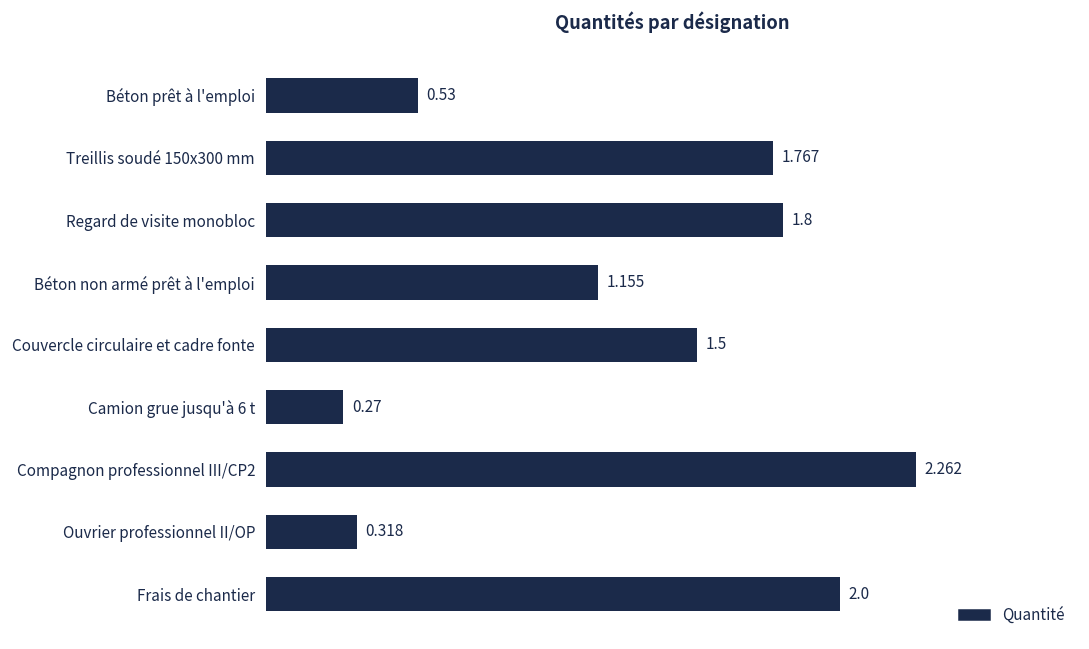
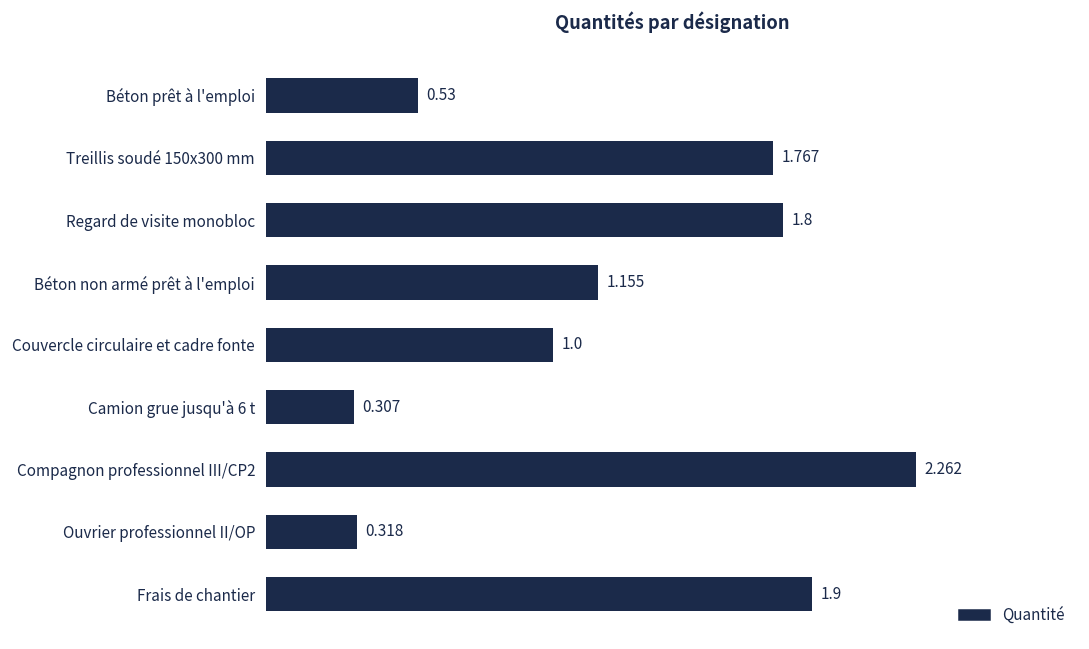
Couvercle circulaire et cadre fonte: 1.5 -> 1.0
Camion grue jusqu'à 6 t: 0.27 -> 0.307
Frais de chantier: 2.0 -> 1.9
